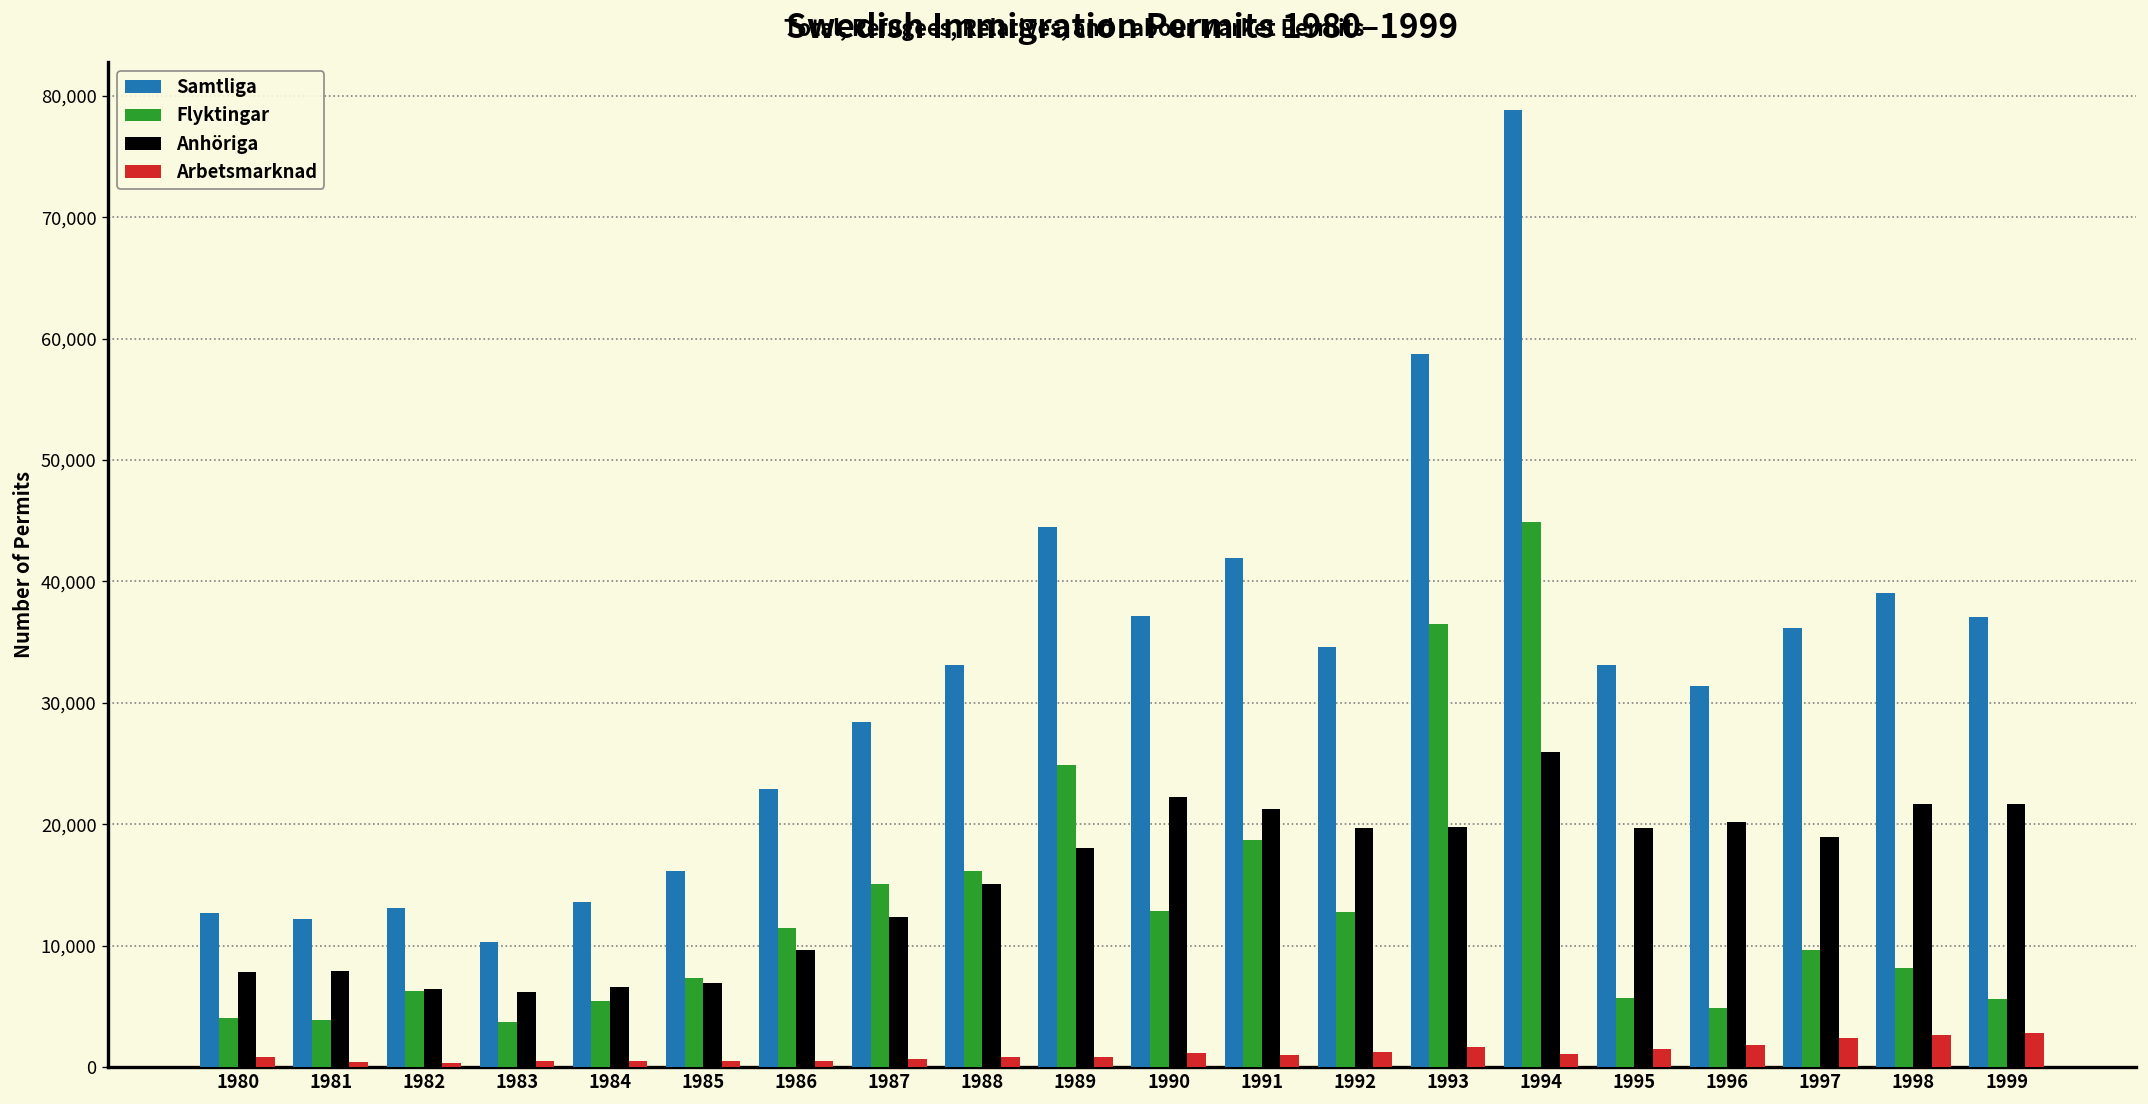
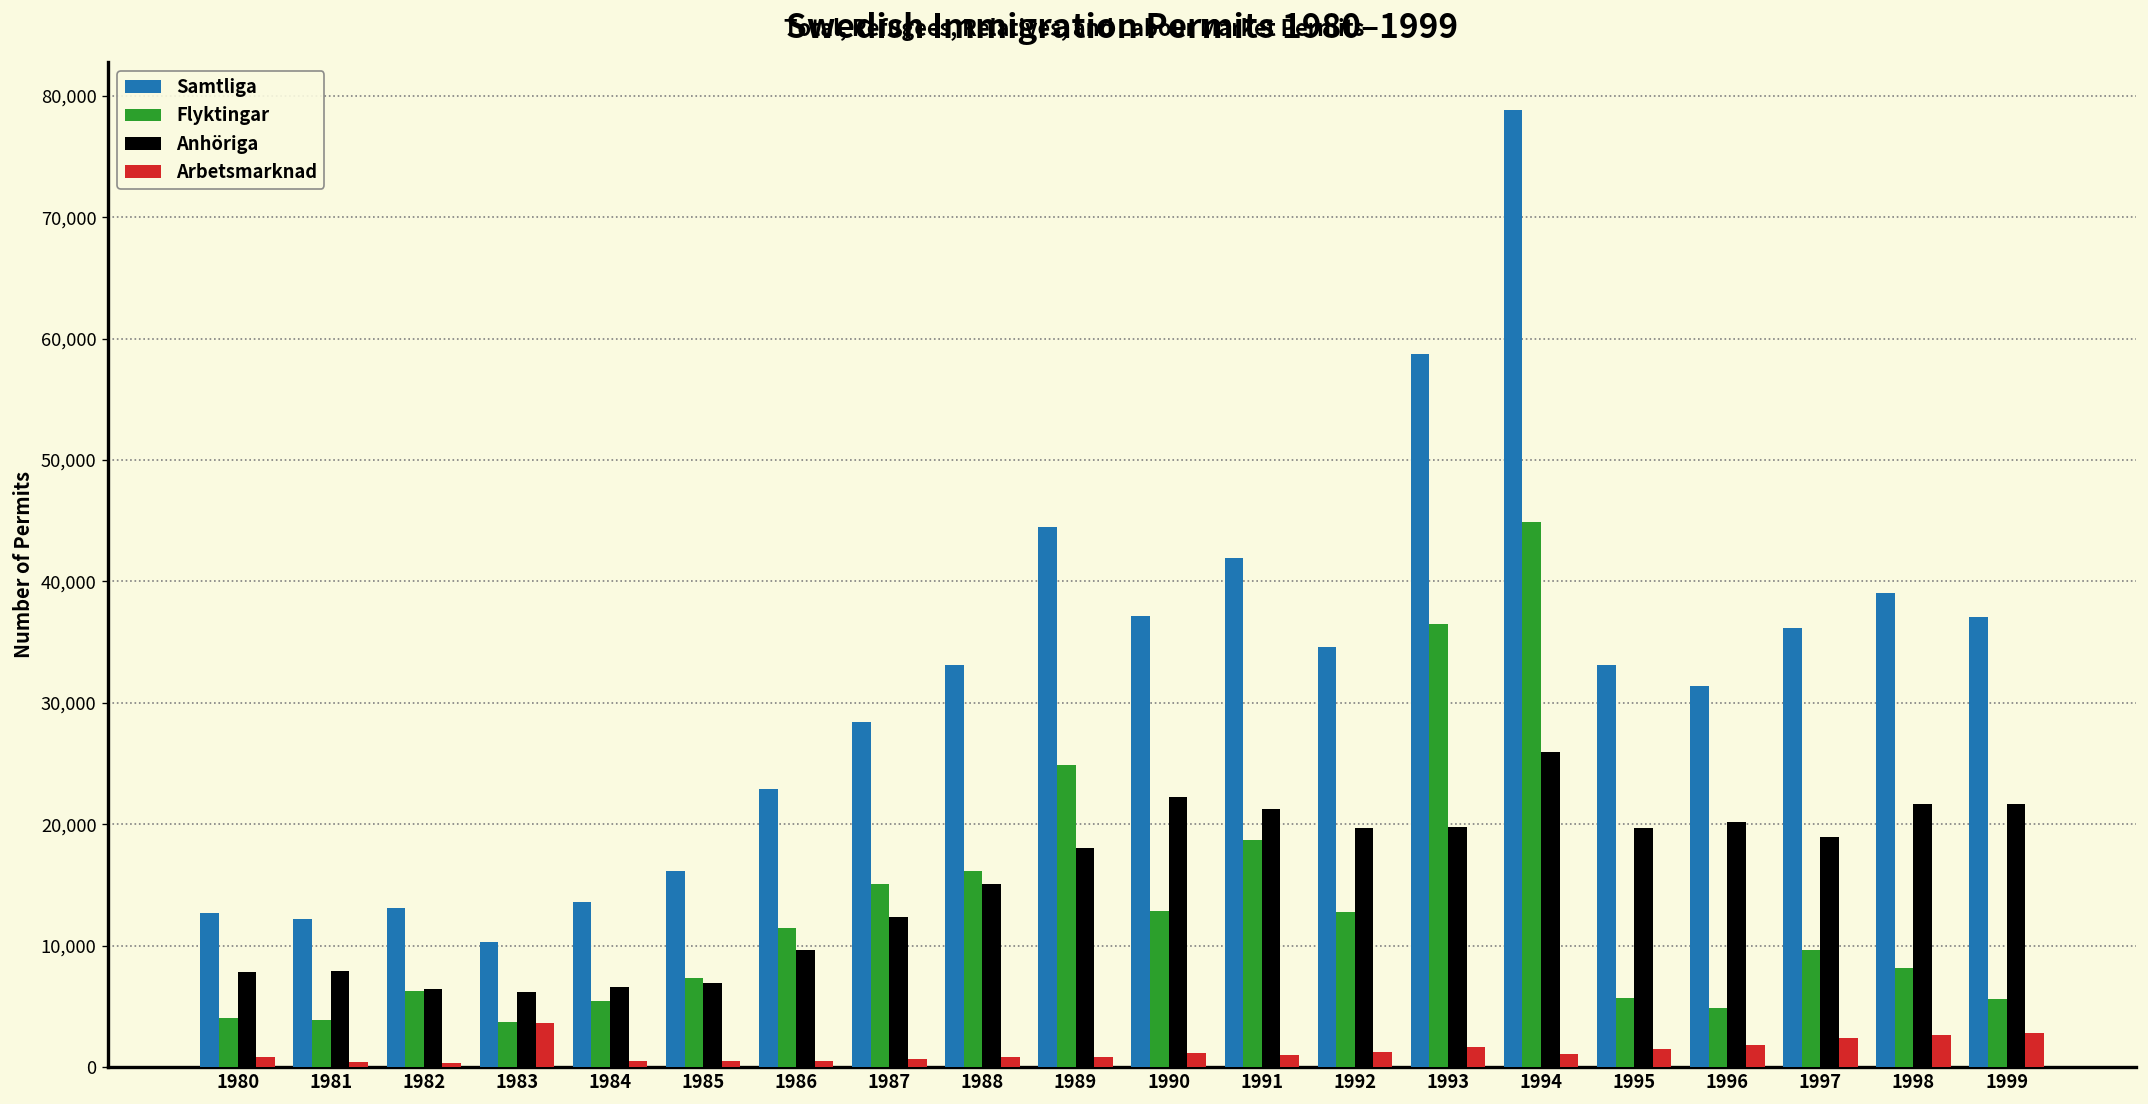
Arbetsmarknad, 1983: 500 -> 3,700
